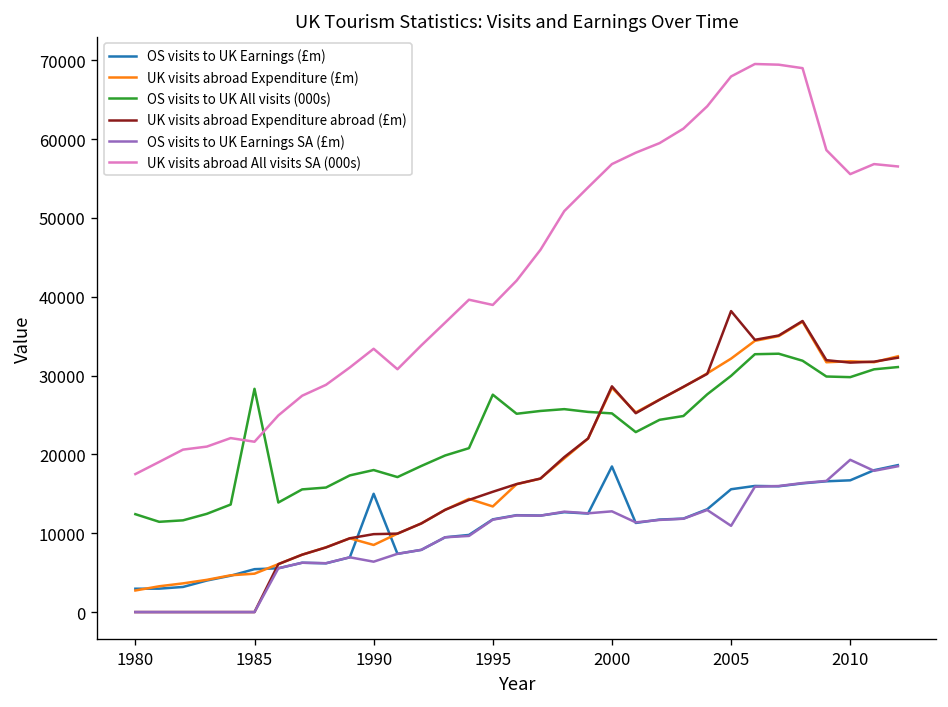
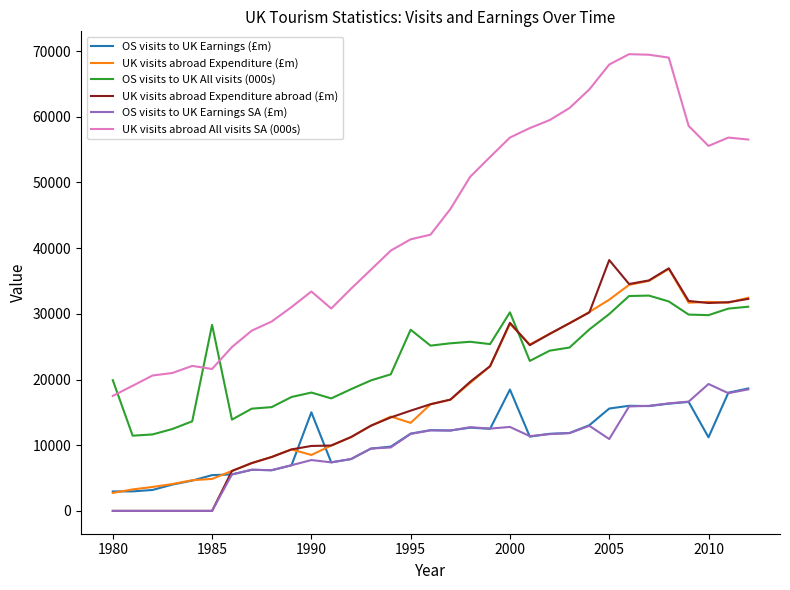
OS visits to UK All visits (000s), 1980: 12000 -> 20000
OS visits to UK Earnings SA (£m), 1990: 6000 -> 8000
UK visits abroad All visits SA (000s), 1995: 39000 -> 41000
OS visits to UK All visits (000s), 2000: 25000 -> 30000
OS visits to UK Earnings (£m), 2010: 17000 -> 11000
